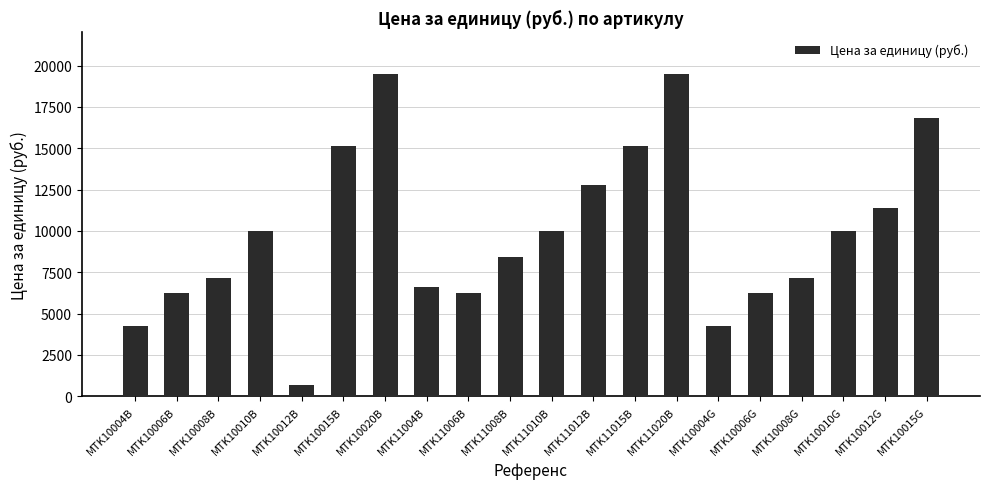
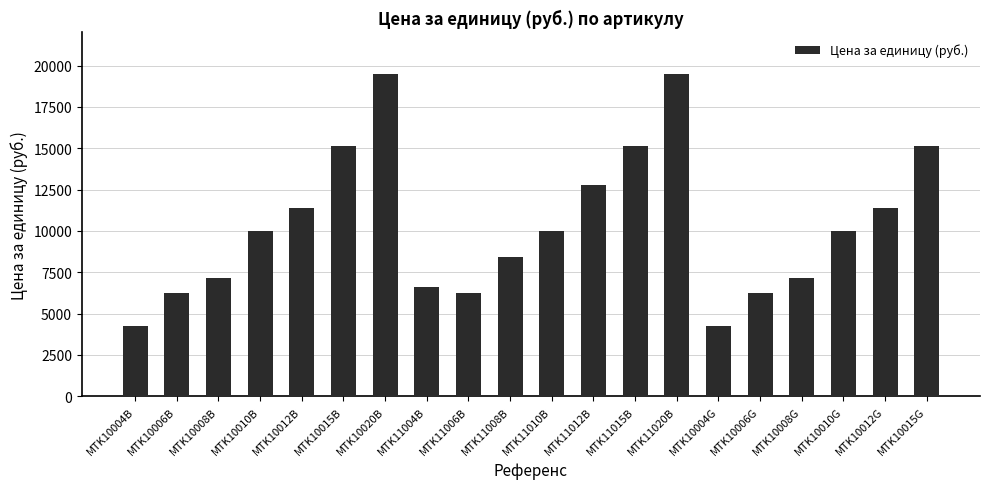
MTK10012B: 700 -> 11400
MTK10015G: 16800 -> 15200
